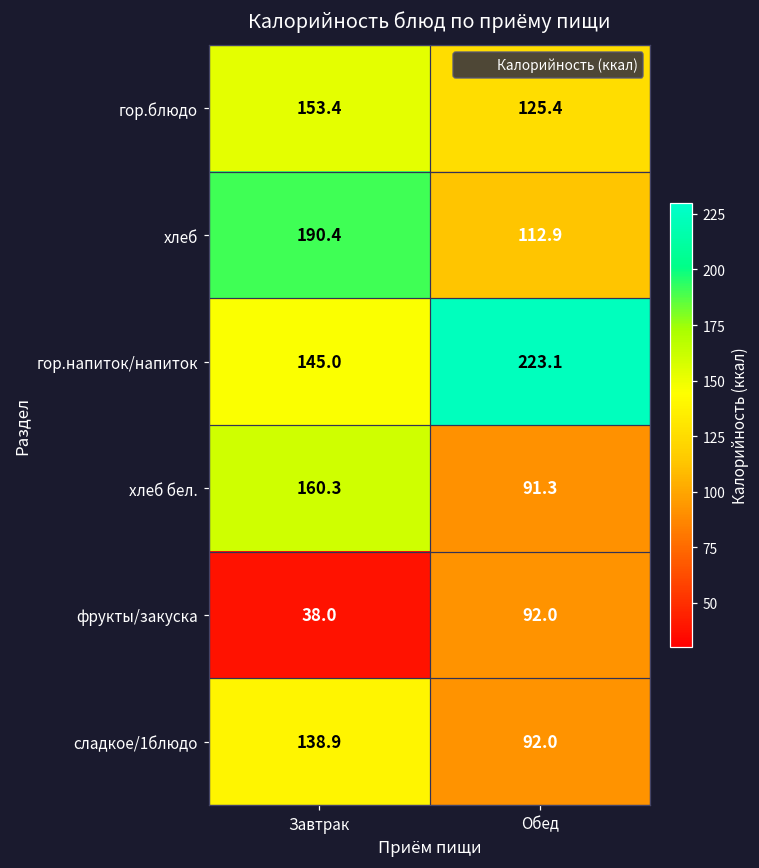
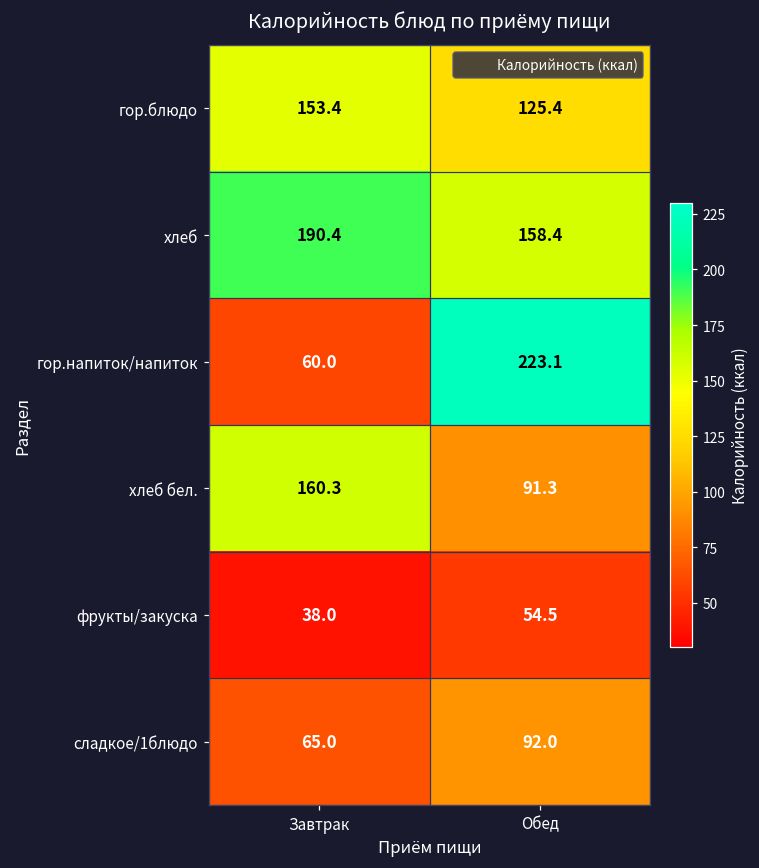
хлеб, Обед: 112.9 -> 158.4
гор.напиток/напиток, Завтрак: 145.0 -> 60.0
фрукты/закуска, Обед: 92.0 -> 54.5
сладкое/1блюдо, Завтрак: 138.9 -> 65.0
